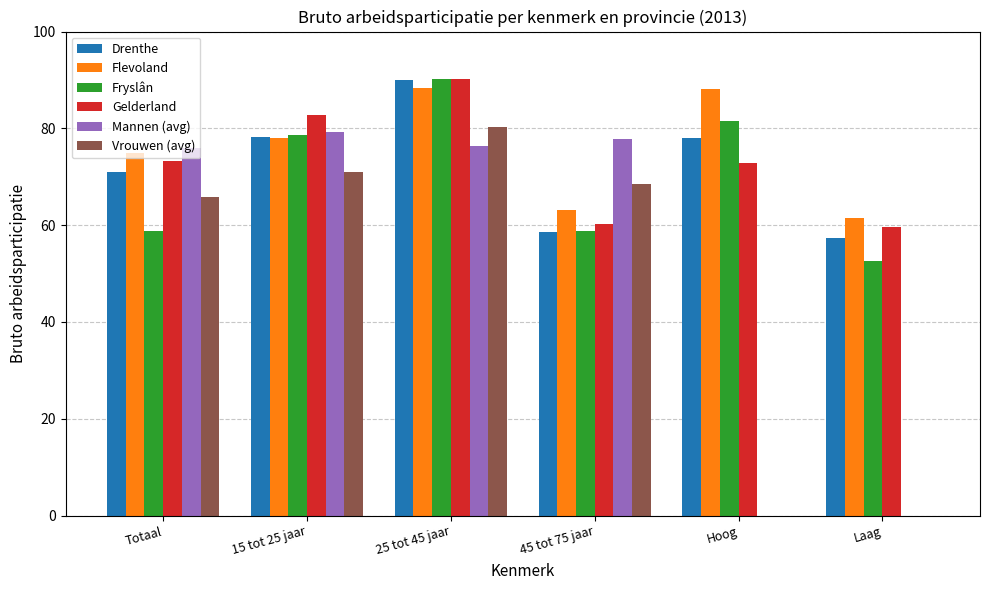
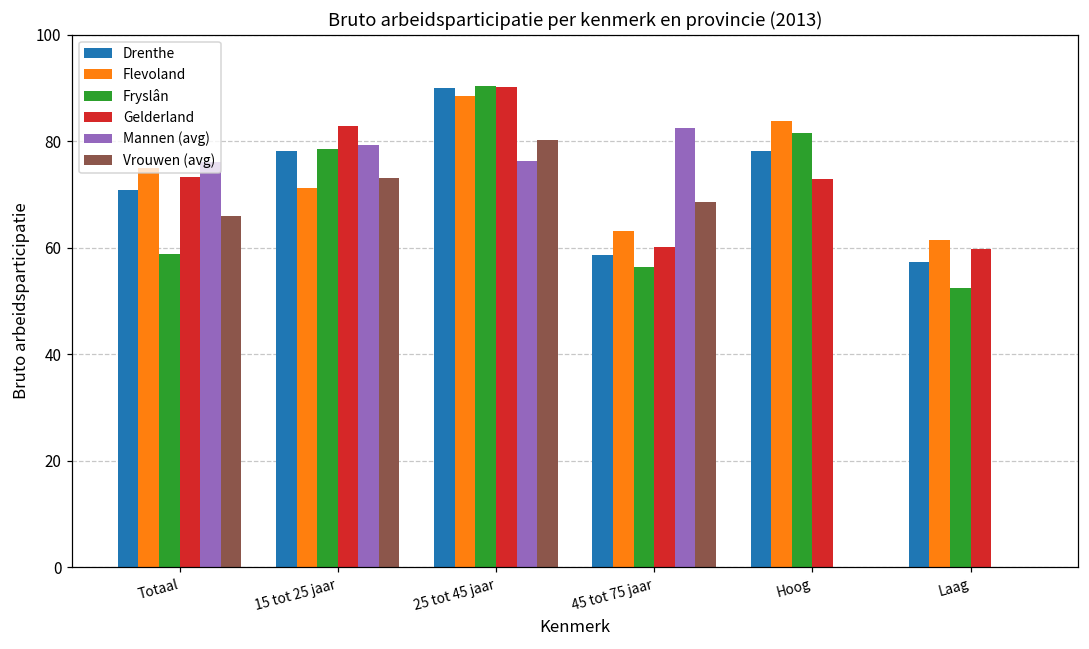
Flevoland, 15 tot 25 jaar: 78 -> 71
Vrouwen (avg), 15 tot 25 jaar: 71 -> 73
Fryslân, 45 tot 75 jaar: 59 -> 56
Mannen (avg), 45 tot 75 jaar: 78 -> 83
Flevoland, Hoog: 88 -> 84
